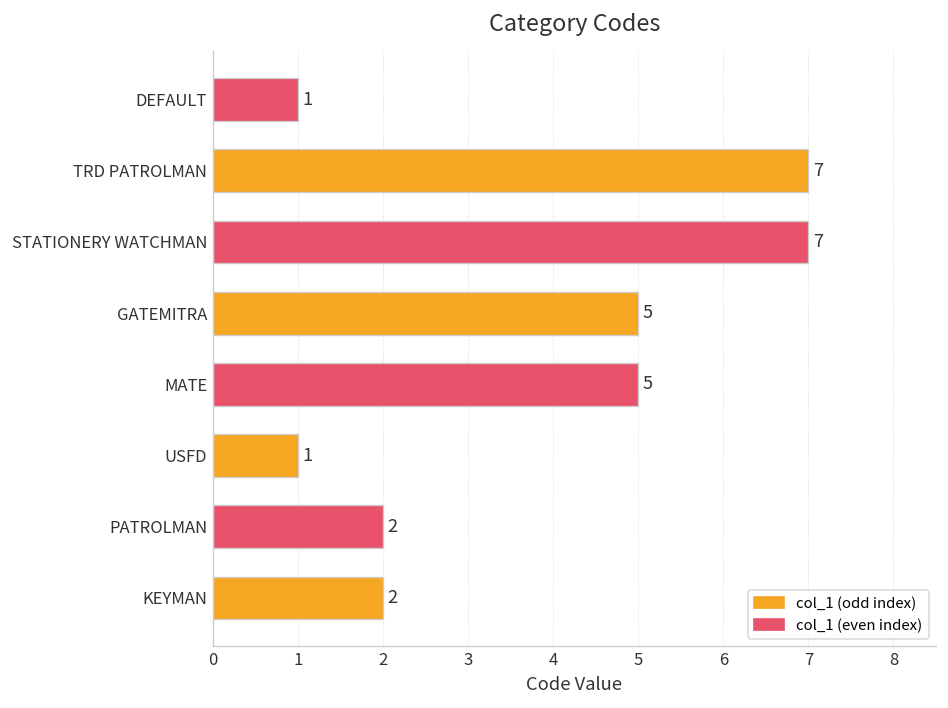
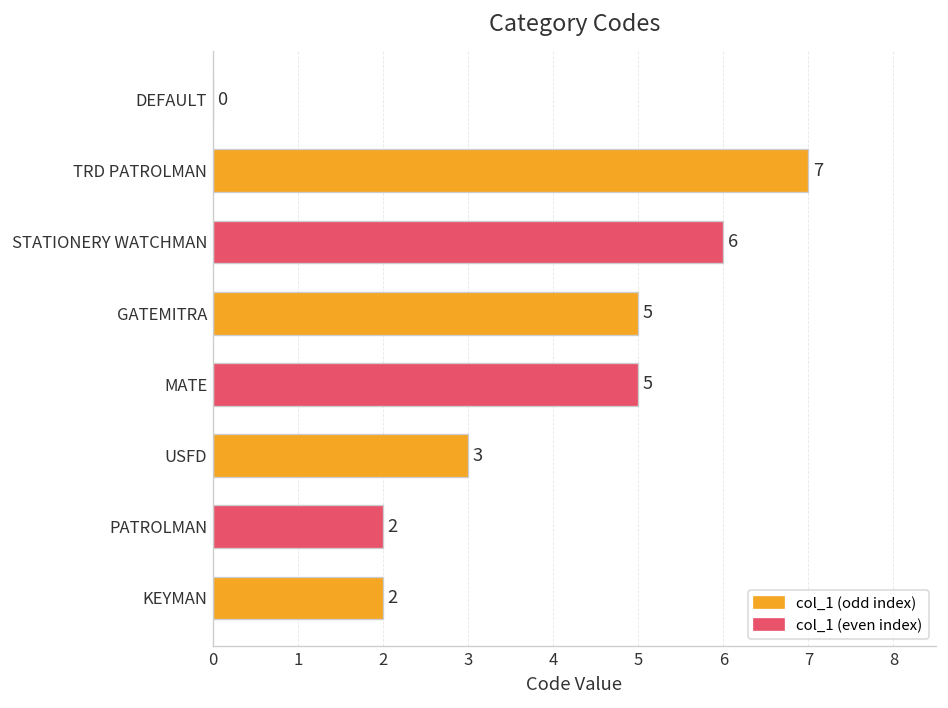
DEFAULT: 1 -> 0
STATIONERY WATCHMAN: 7 -> 6
USFD: 1 -> 3
